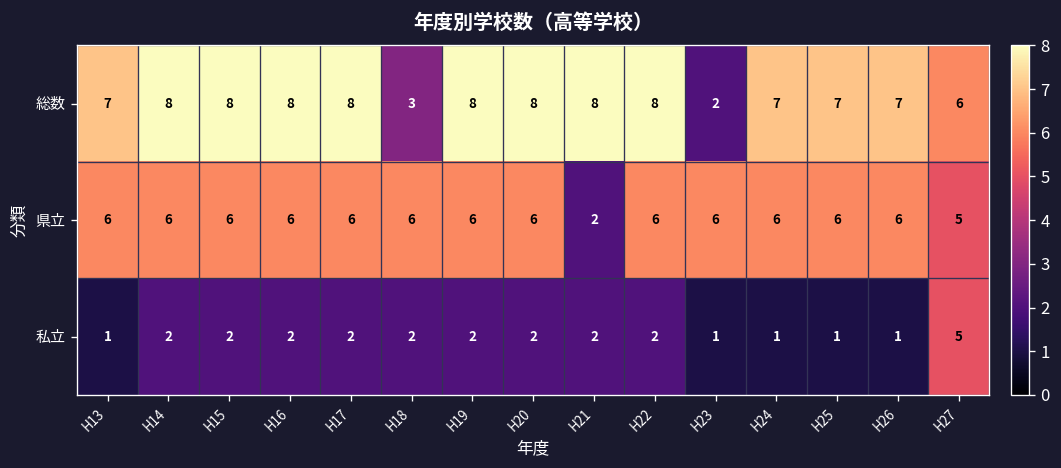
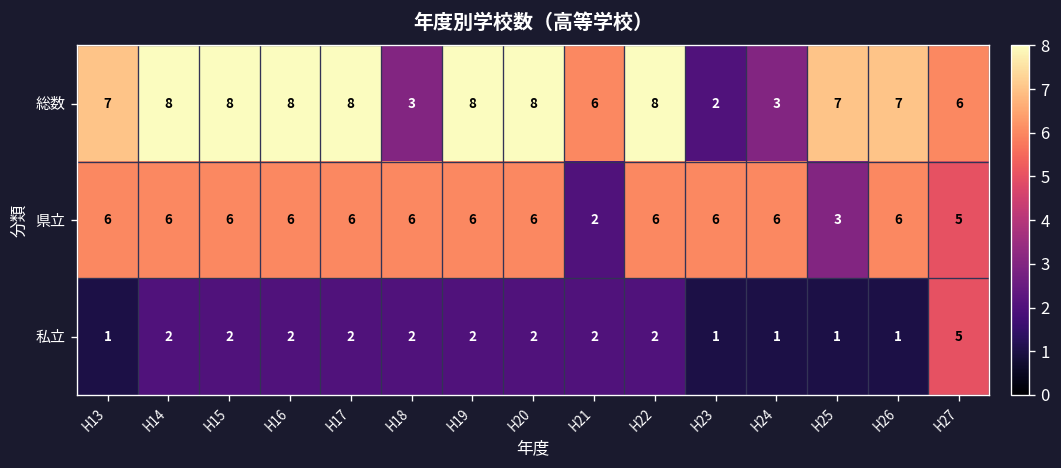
総数, H21: 8 -> 6
総数, H24: 7 -> 3
県立, H25: 6 -> 3
